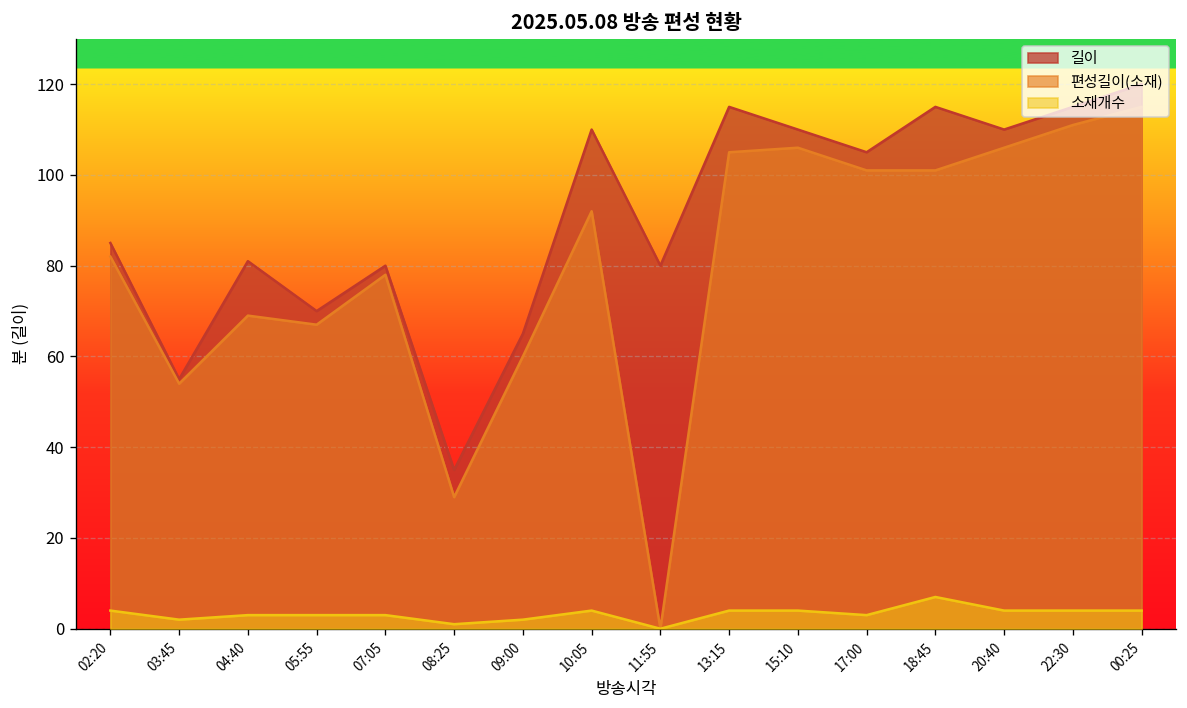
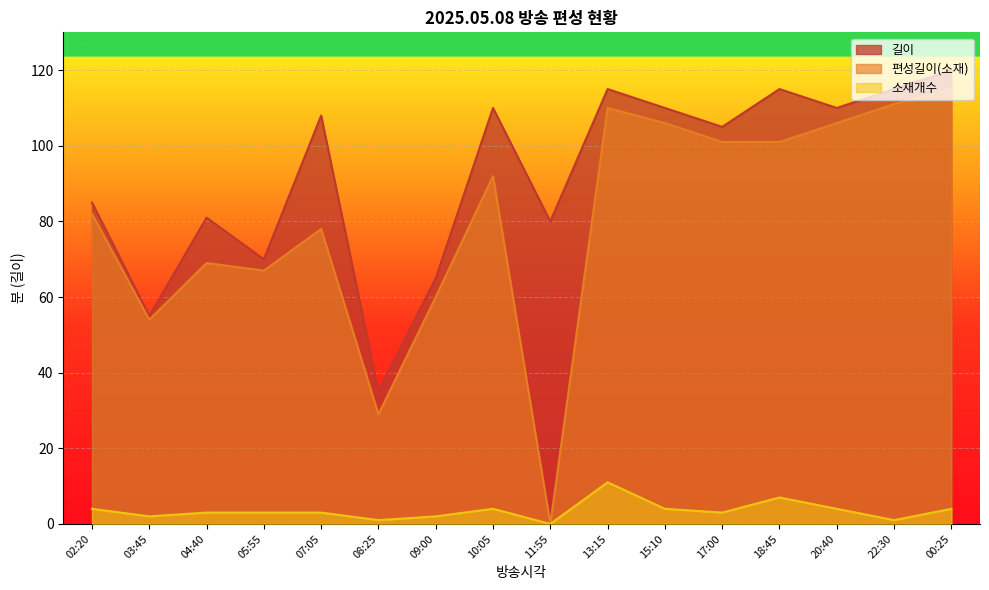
길이, 07:05: 80 -> 108
편성길이(소재), 13:15: 105 -> 110
소재개수, 13:15: 4 -> 11
소재개수, 22:30: 4 -> 1
